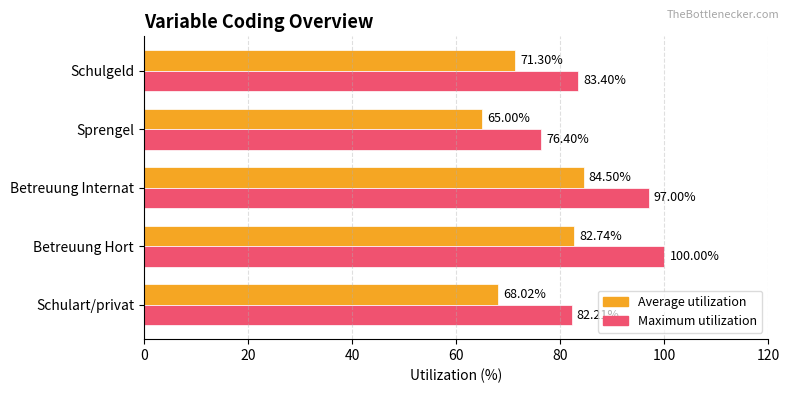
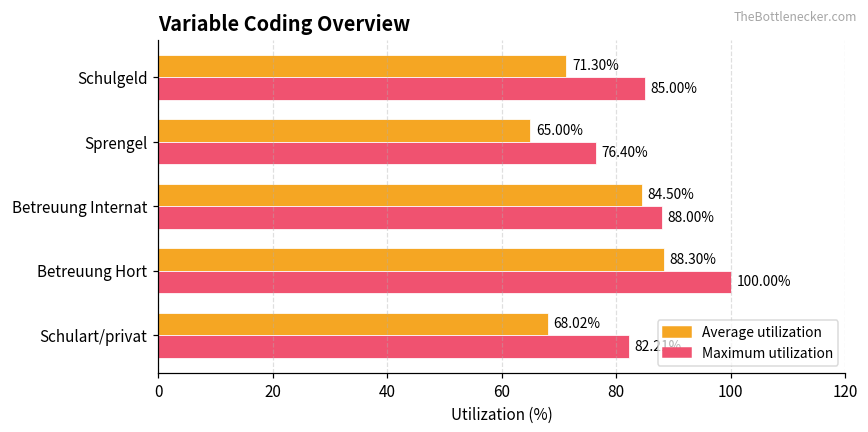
Maximum utilization, Schulgeld: 83.40% -> 85.00%
Maximum utilization, Betreuung Internat: 97.00% -> 88.00%
Average utilization, Betreuung Hort: 82.74% -> 88.30%
